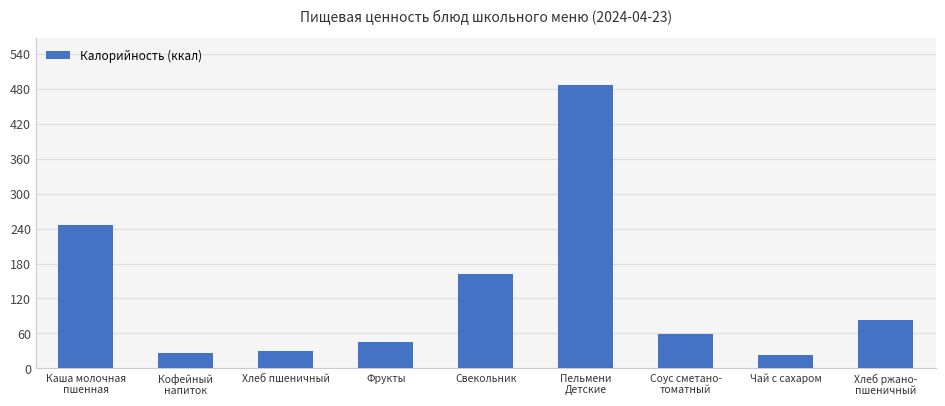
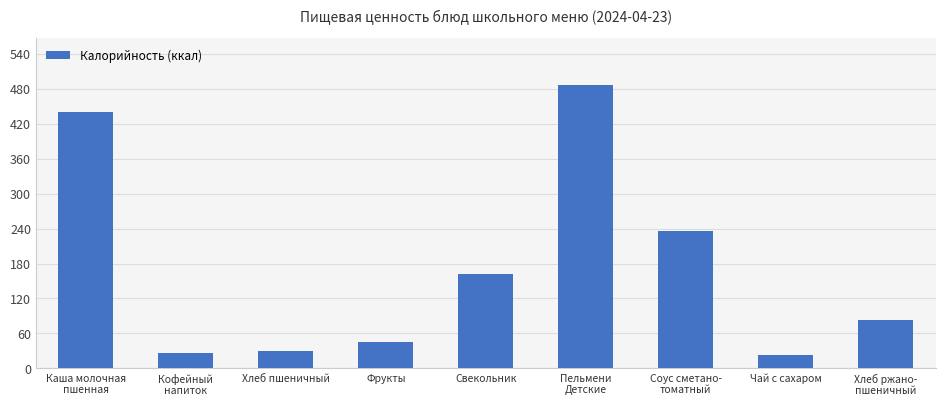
Каша молочная пшенная: 250 -> 440
Соус сметано- томатный: 60 -> 240
